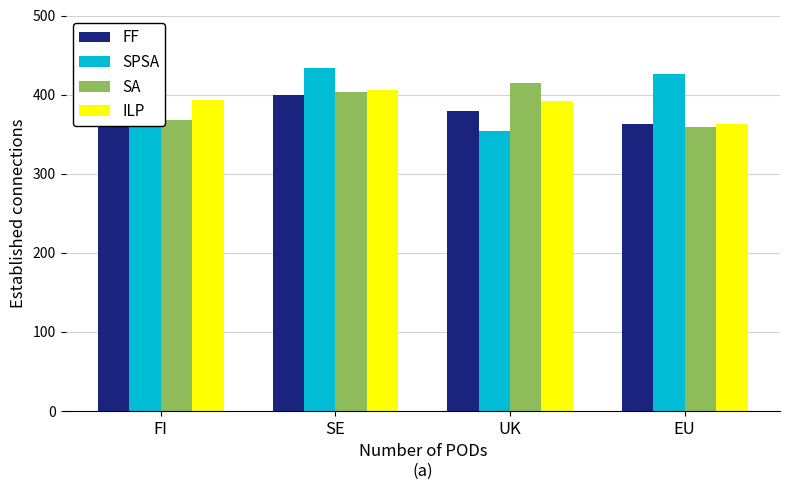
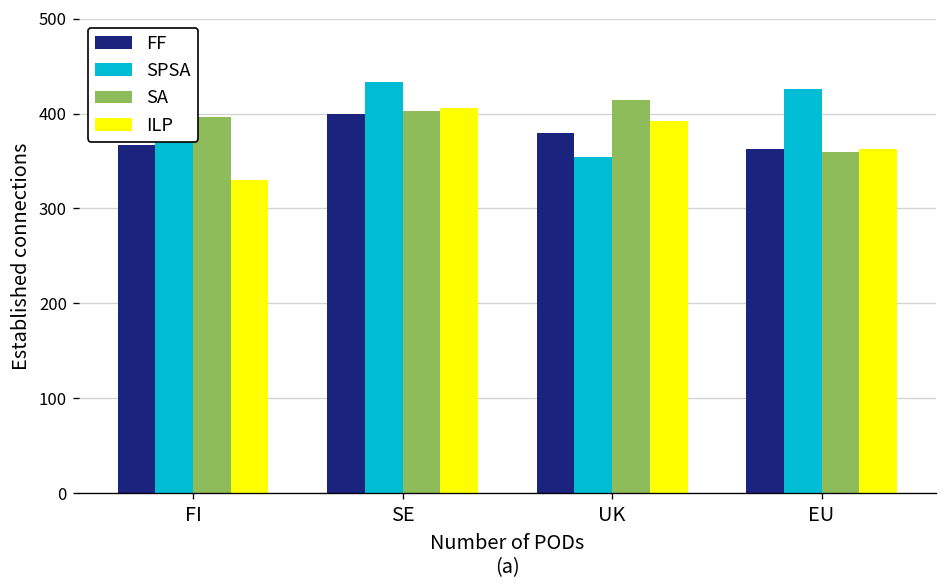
SA, FI: 370 -> 400
ILP, FI: 390 -> 330
